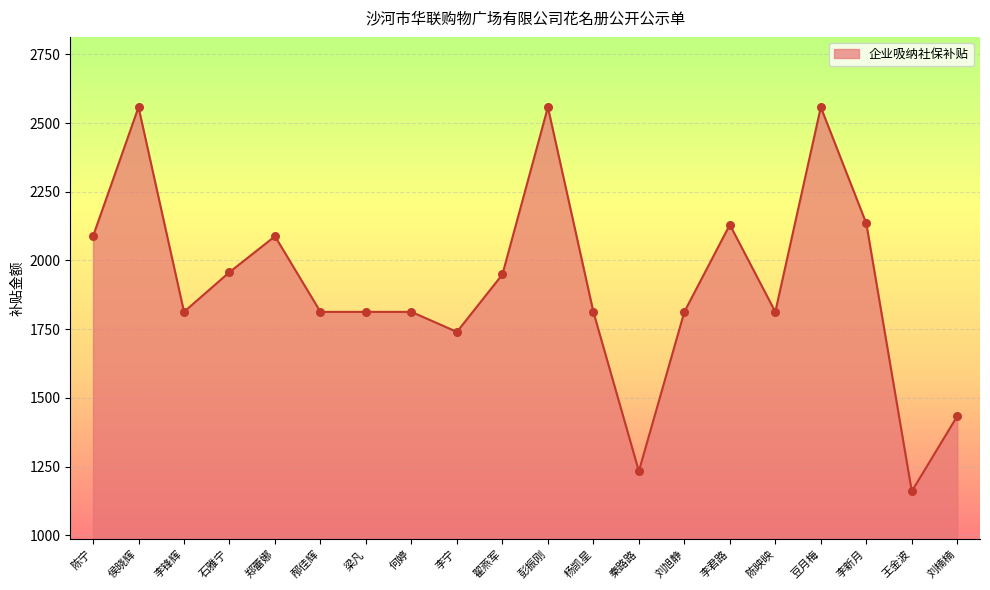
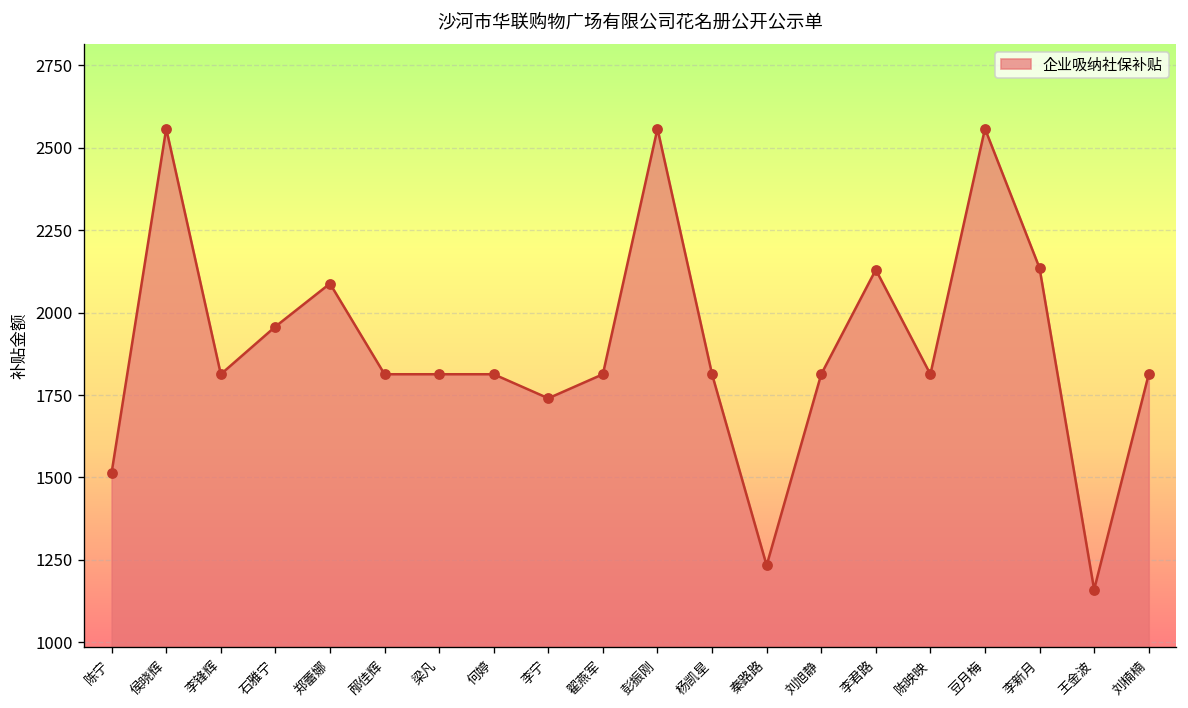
陈宁: 2090 -> 1520
翟燕军: 1950 -> 1810
刘楠楠: 1430 -> 1810
